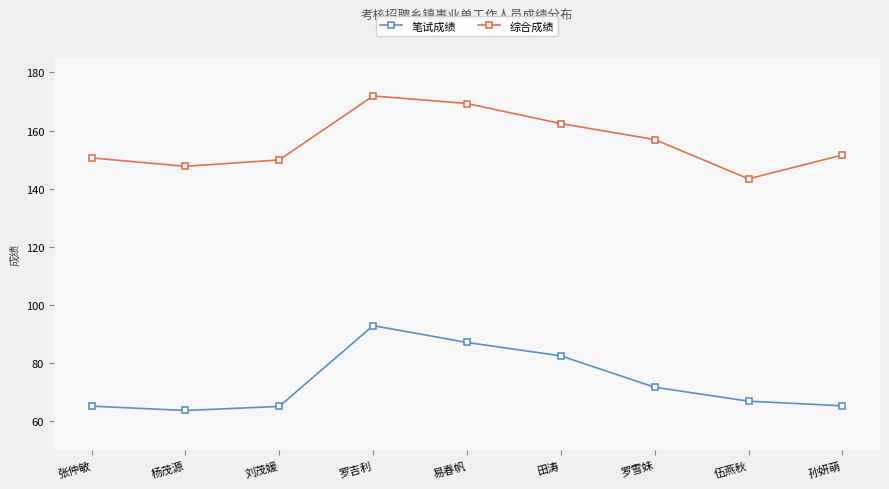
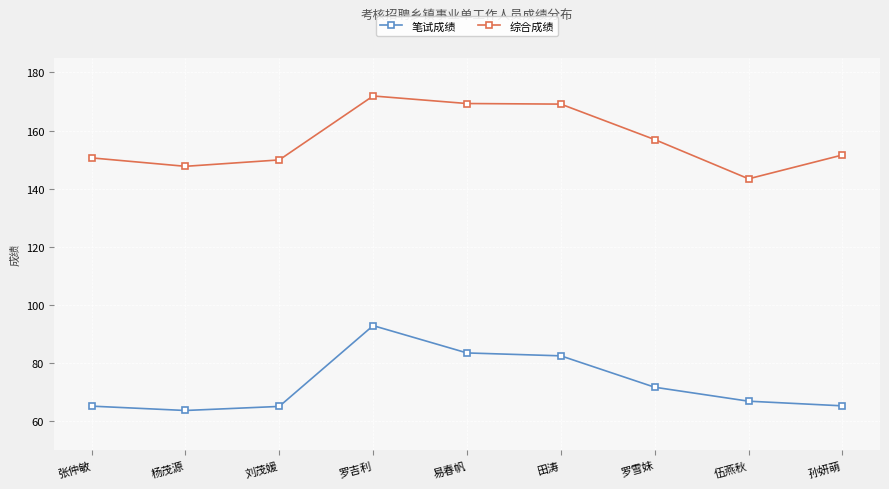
笔试成绩, 易春帆: 87 -> 84
综合成绩, 田涛: 162 -> 169
